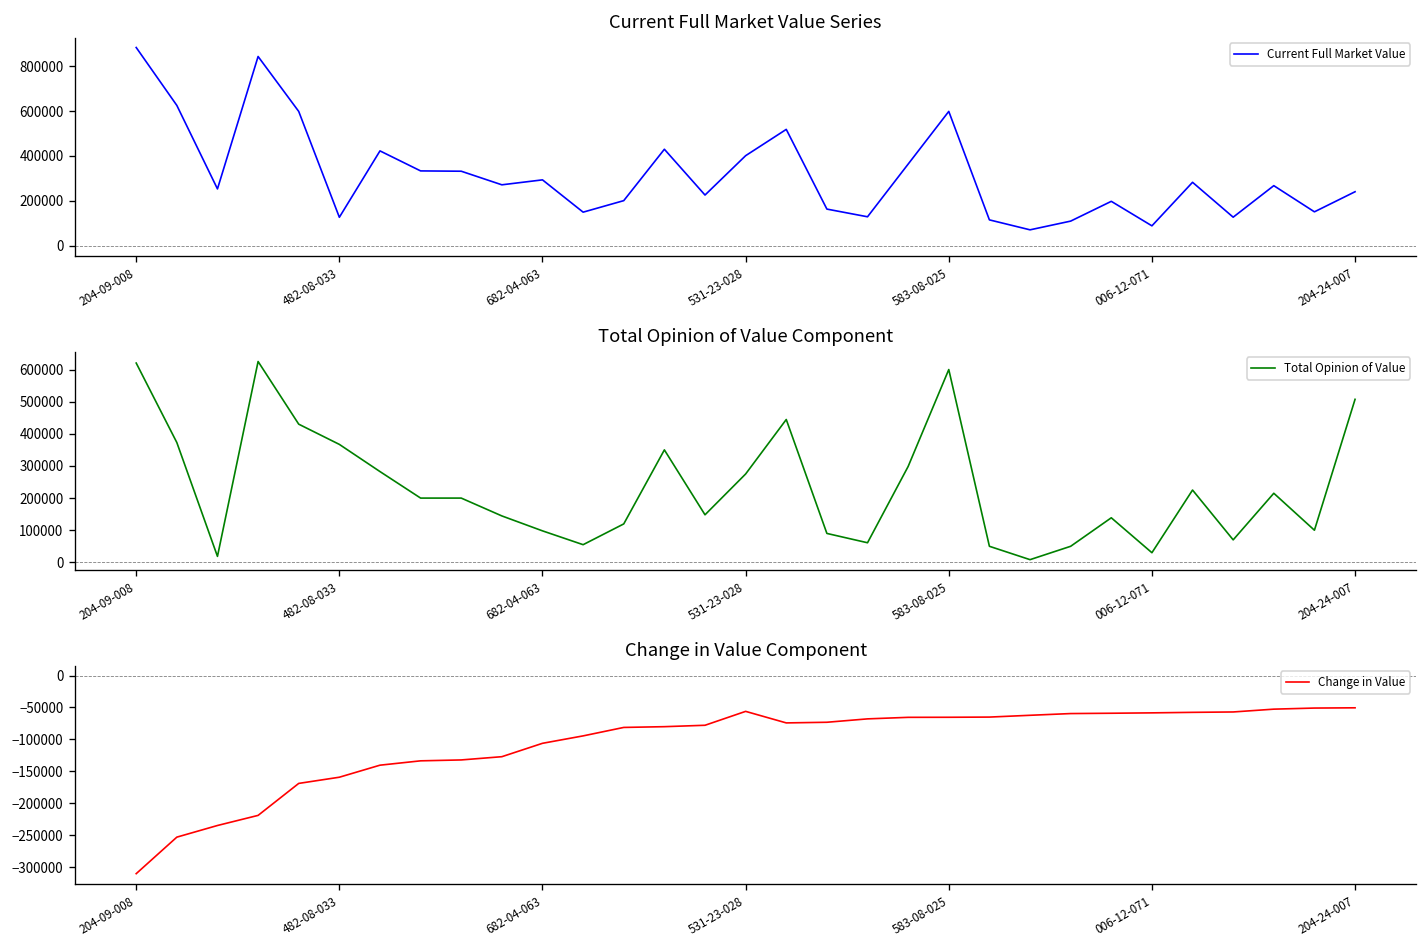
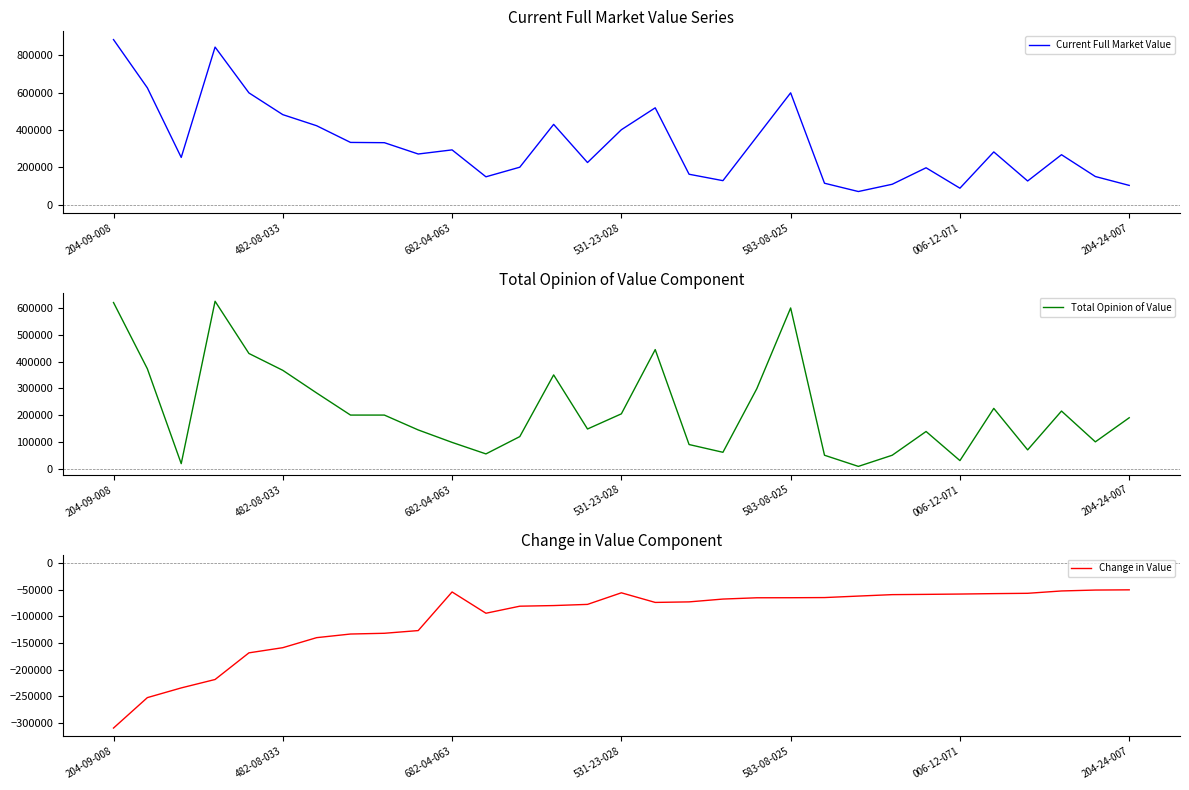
Current Full Market Value Series, 482-08-033: 130000 -> 480000
Current Full Market Value Series, 204-24-007: 240000 -> 100000
Total Opinion of Value Component, 531-23-028: 280000 -> 200000
Total Opinion of Value Component, 204-24-007: 510000 -> 190000
Change in Value Component, 682-04-063: -110000 -> -50000
